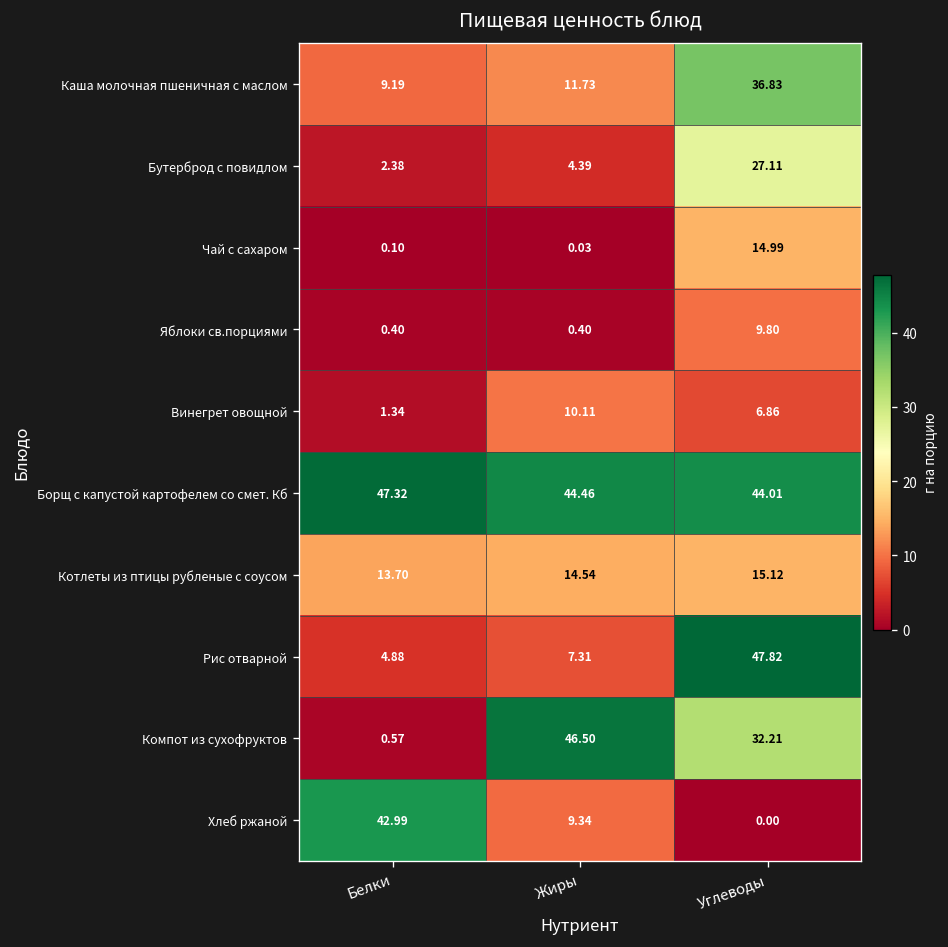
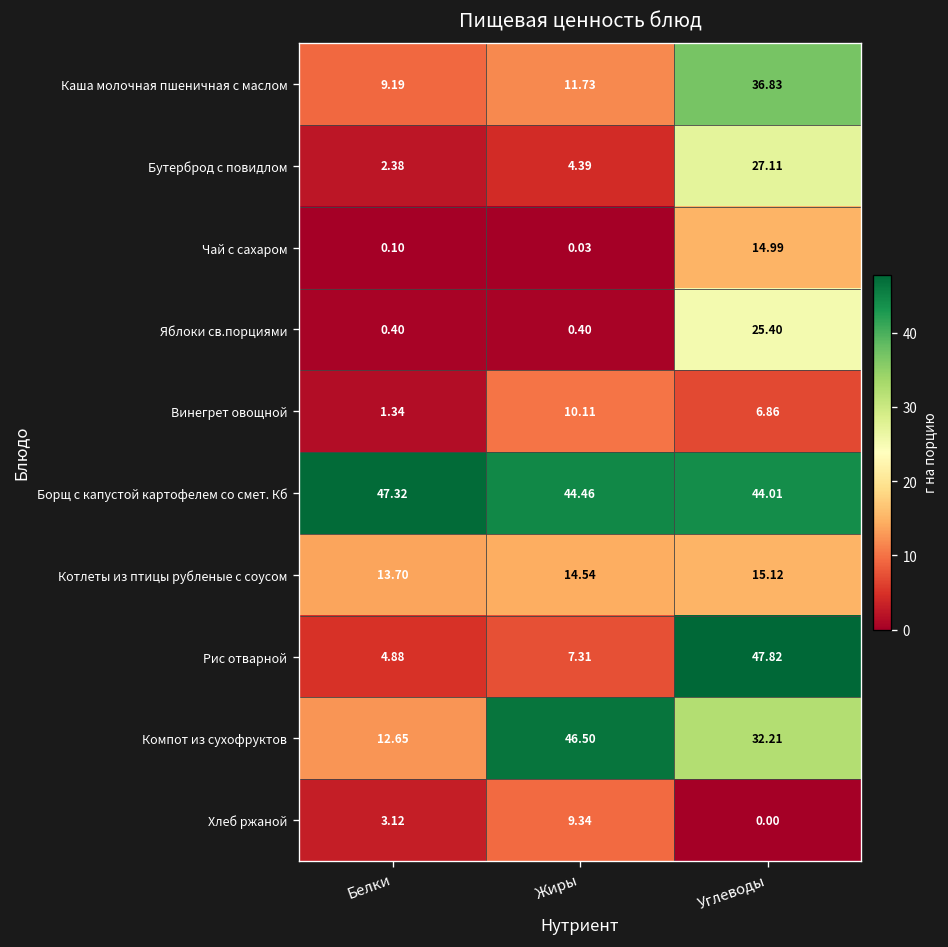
Яблоки св.порциями, Углеводы: 9.80 -> 25.40
Компот из сухофруктов, Белки: 0.57 -> 12.65
Хлеб ржаной, Белки: 42.99 -> 3.12
